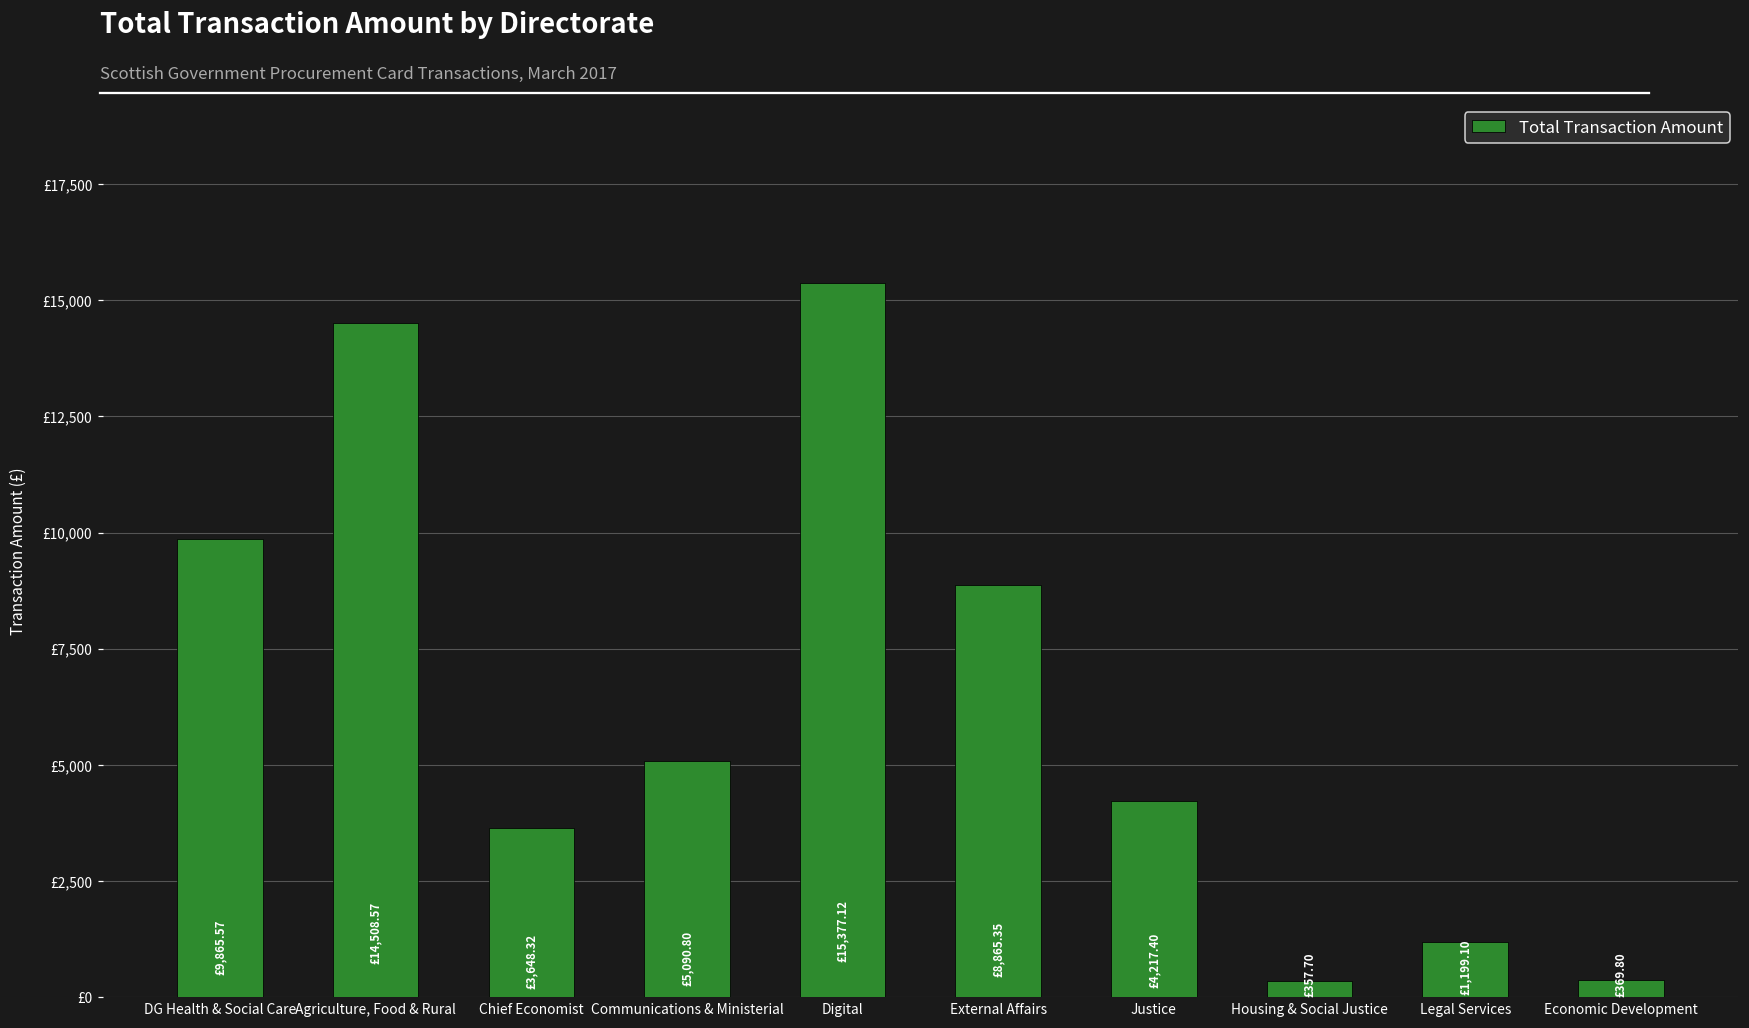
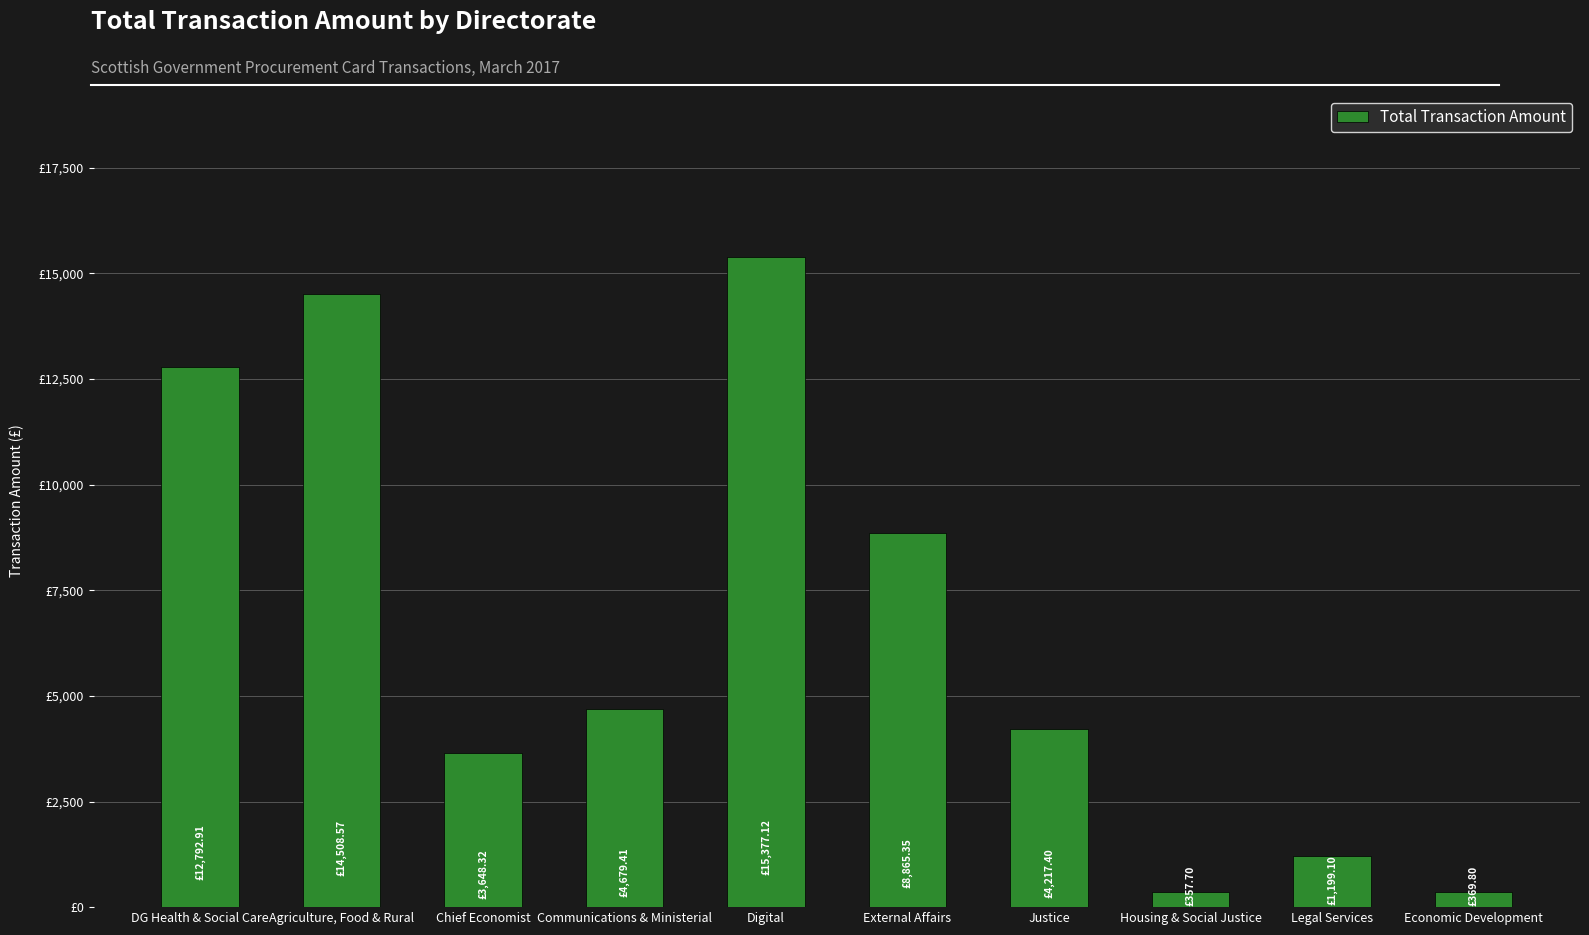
DG Health & Social Care: £9,865.57 -> £12,792.91
Communications & Ministerial: £5,090.80 -> £4,679.41
